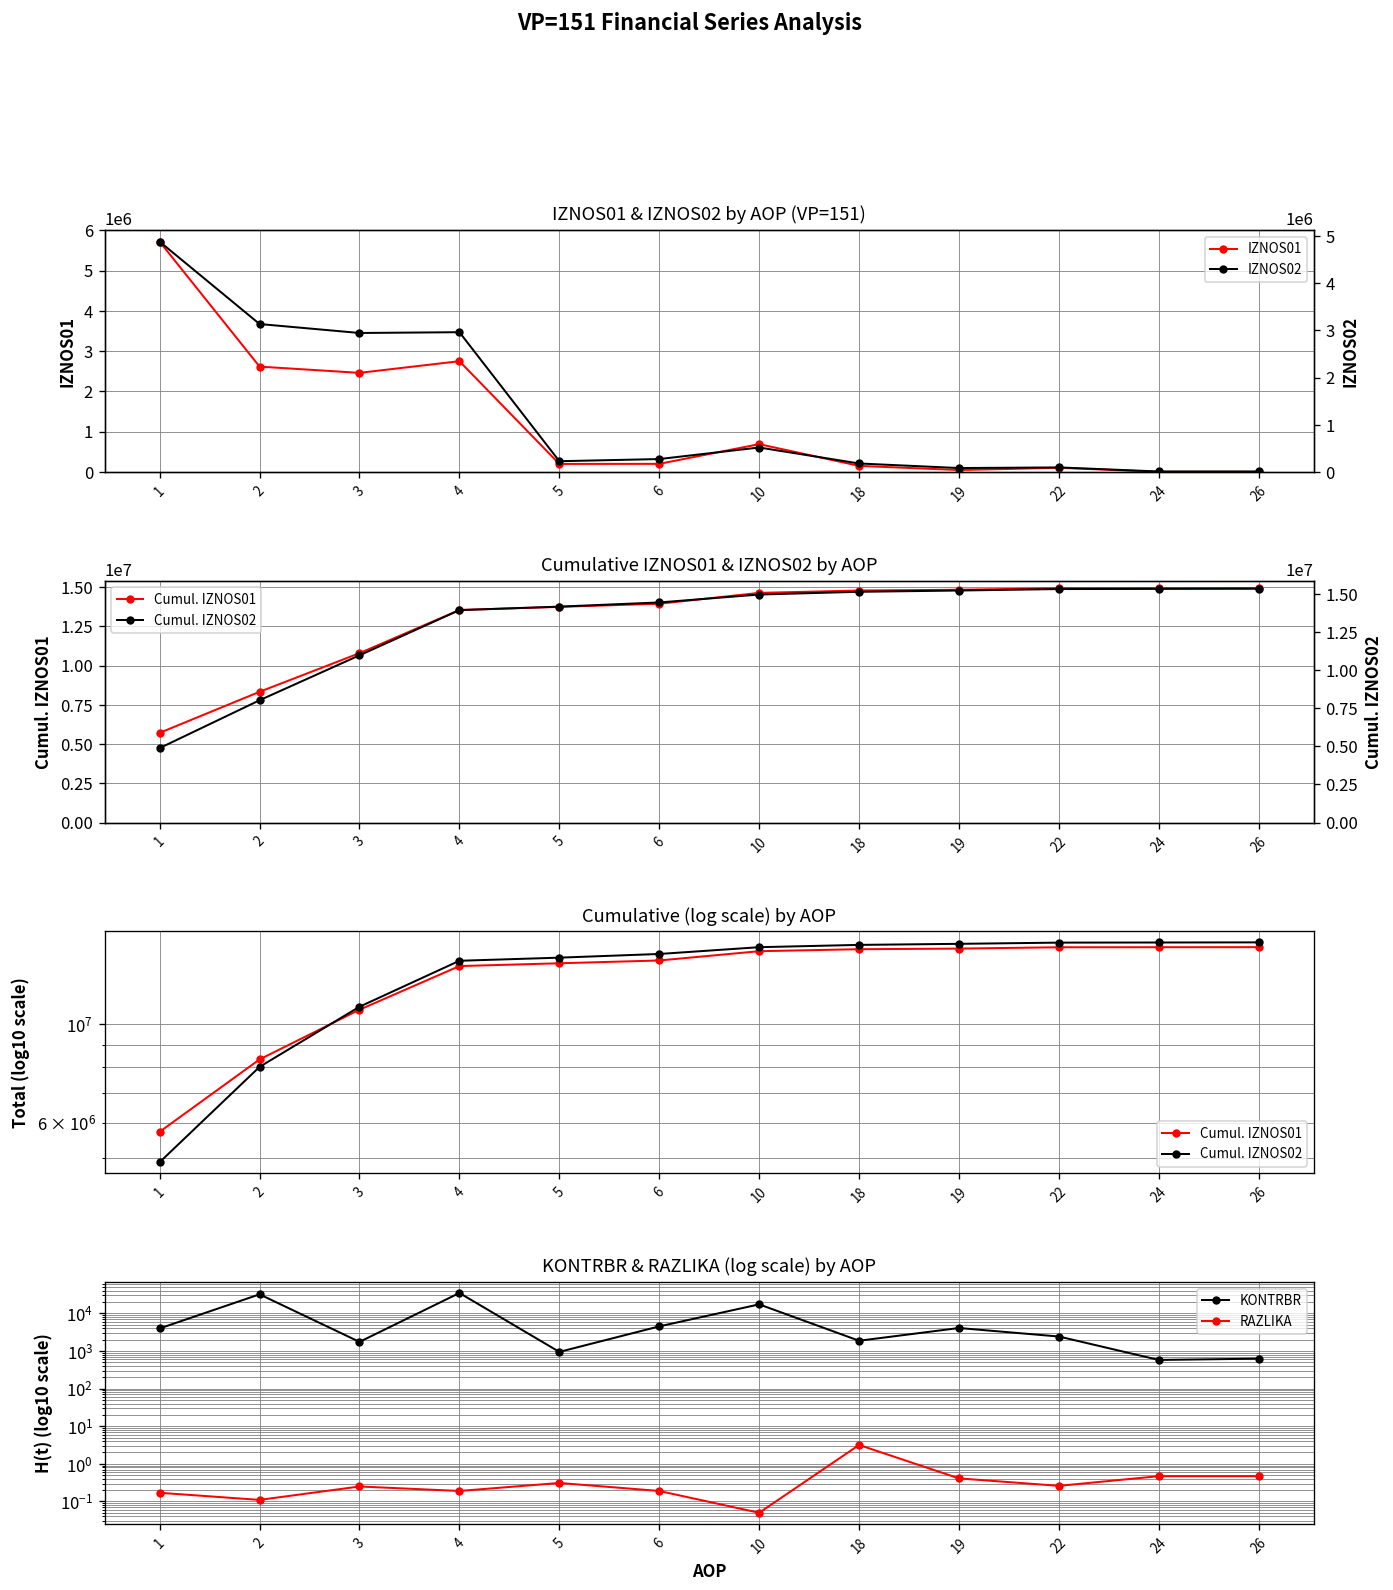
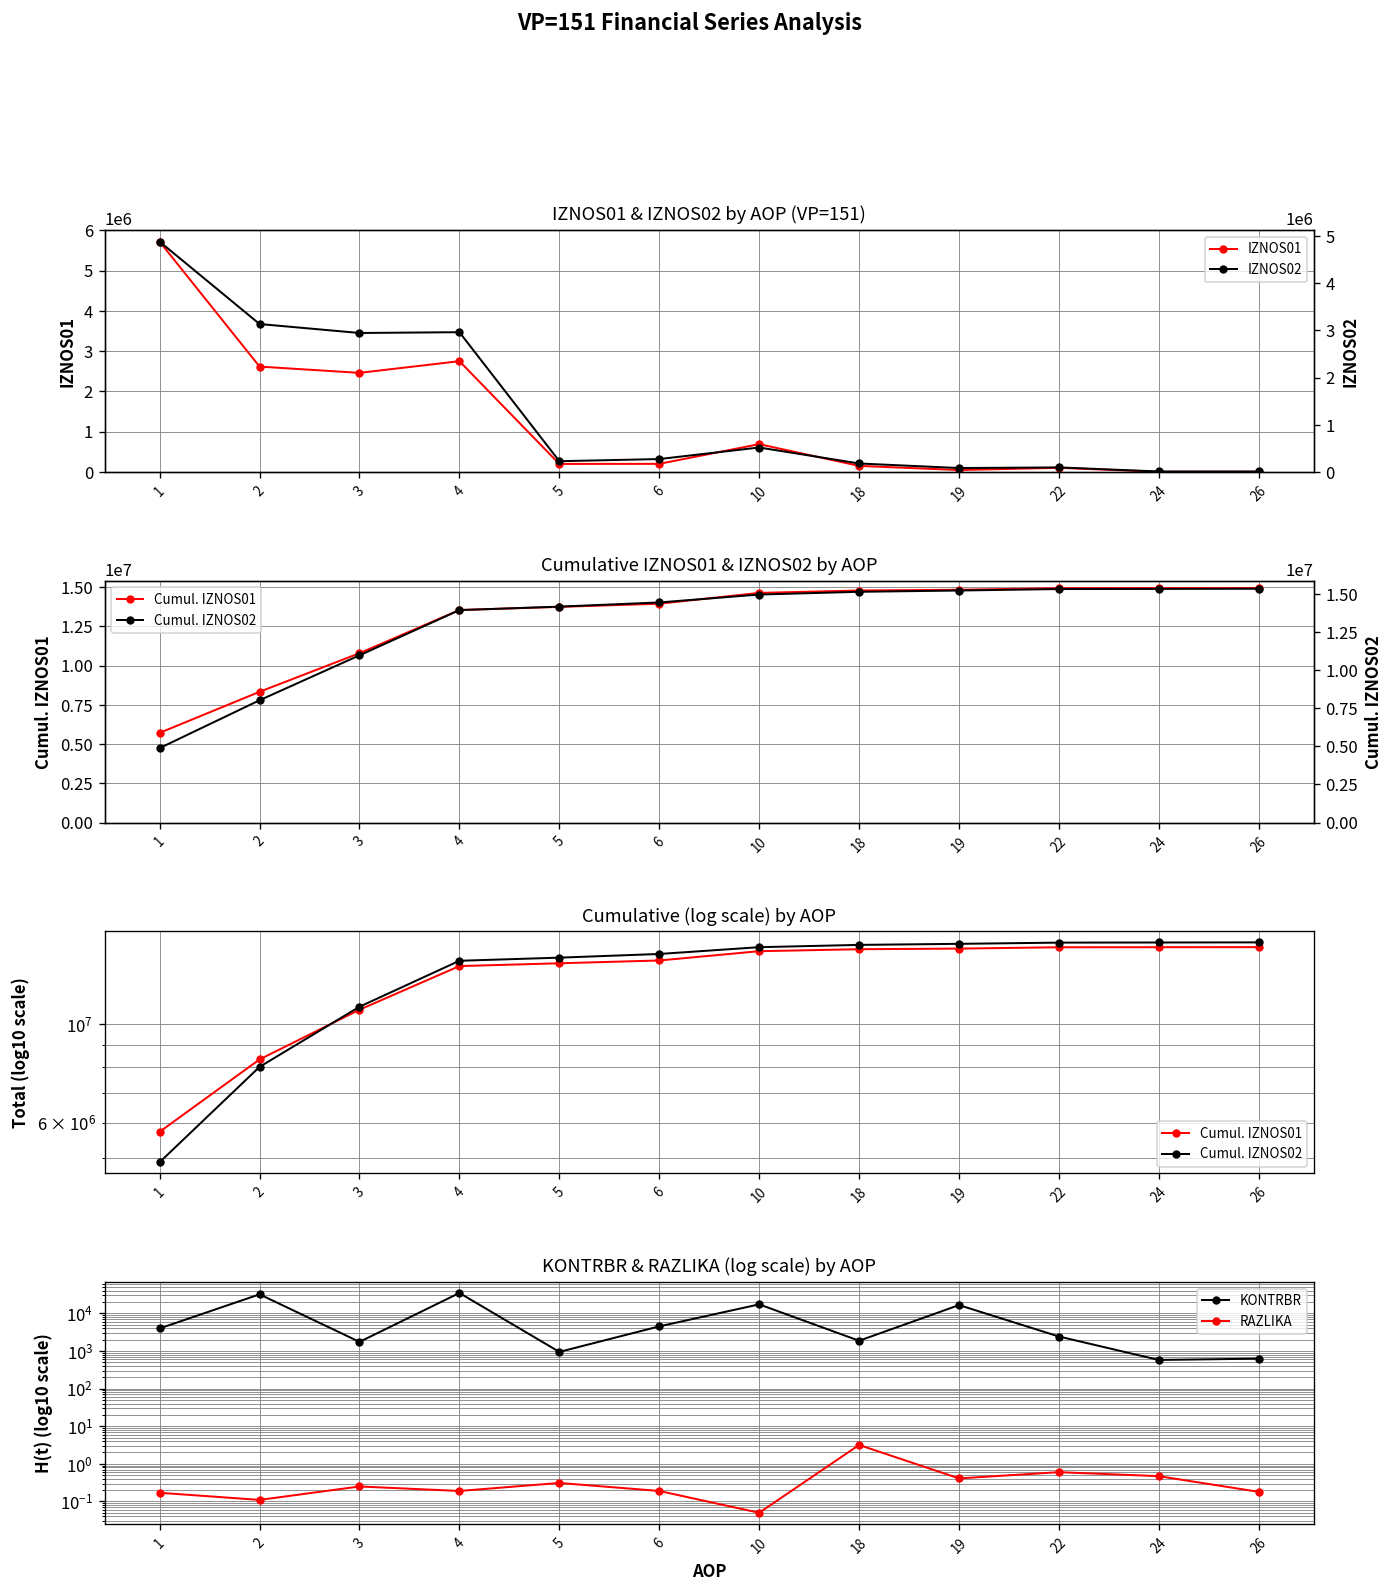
KONTRBR & RAZLIKA (log scale) by AOP, KONTRBR, 19: 4000 -> 20000
KONTRBR & RAZLIKA (log scale) by AOP, RAZLIKA, 22: 0.3 -> 0.6
KONTRBR & RAZLIKA (log scale) by AOP, RAZLIKA, 26: 0.5 -> 0.2
